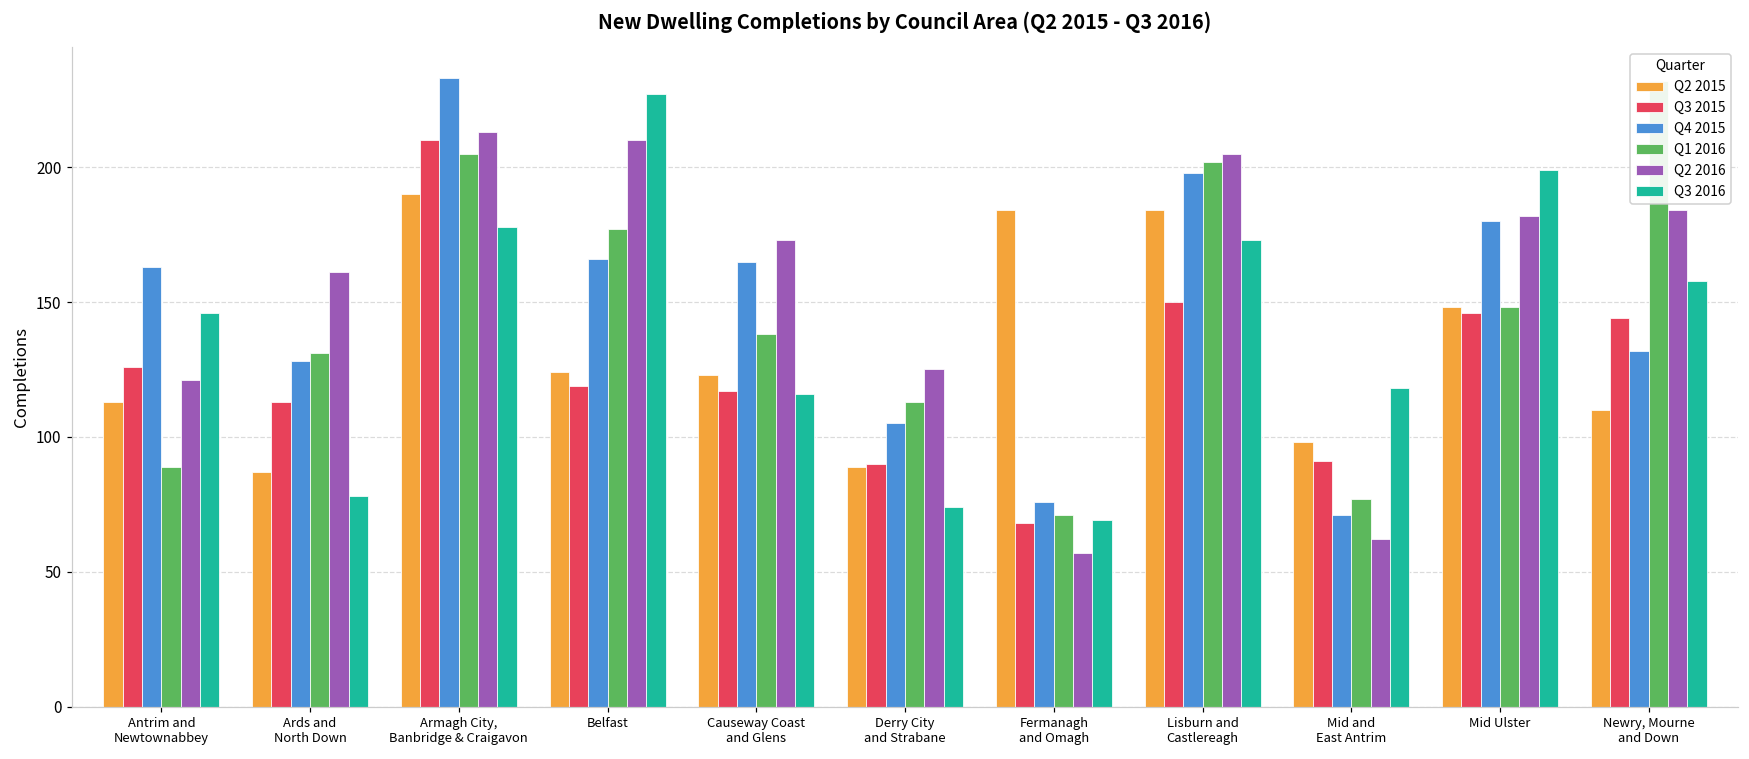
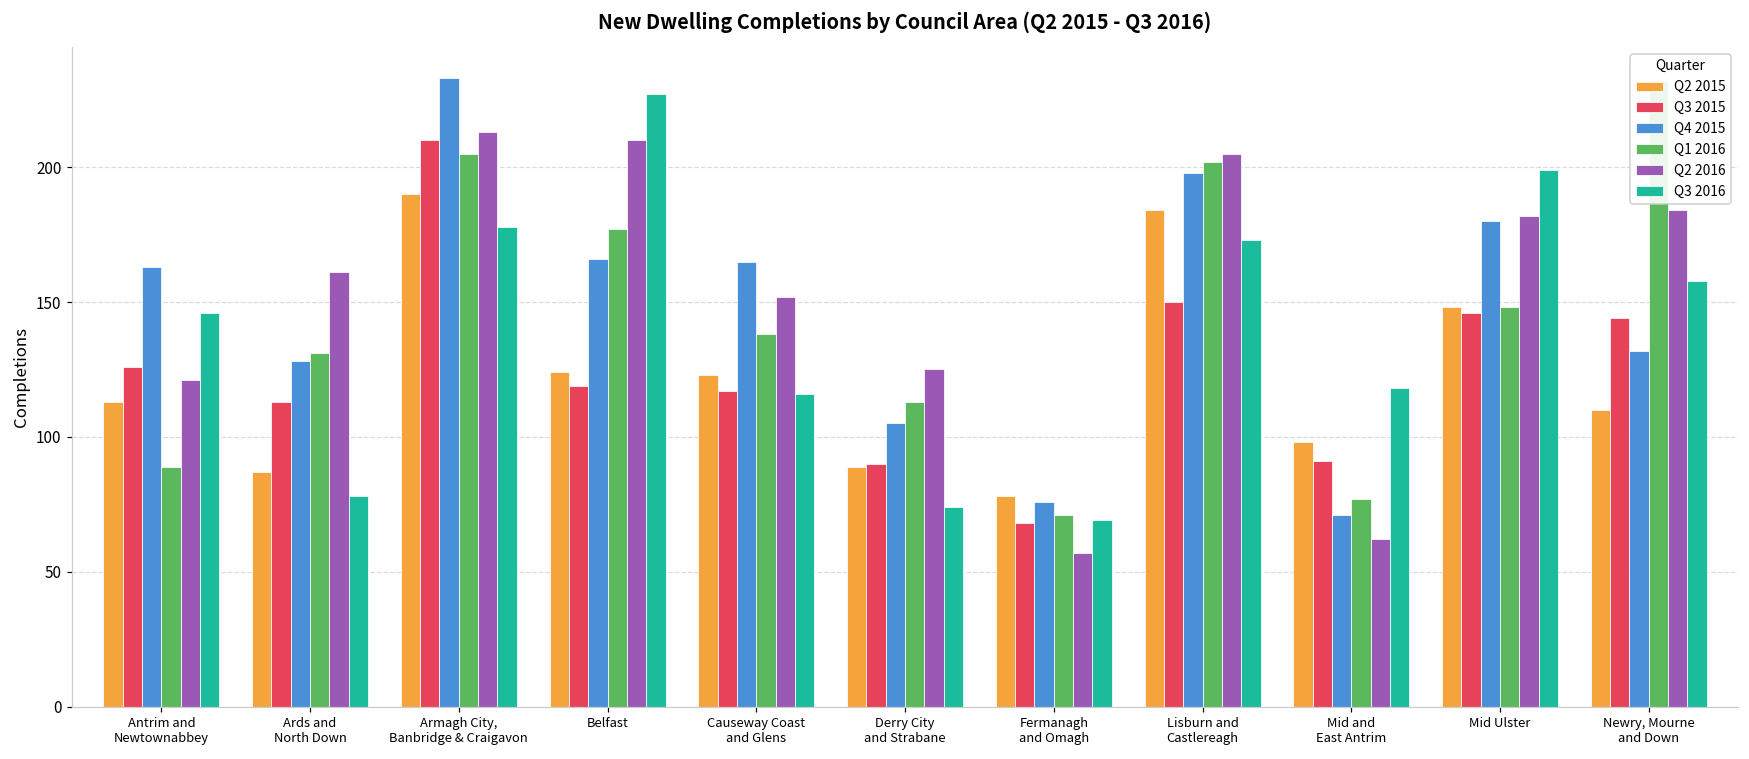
Q2 2016, Causeway Coast and Glens: 173 -> 152
Q2 2015, Fermanagh and Omagh: 184 -> 78
